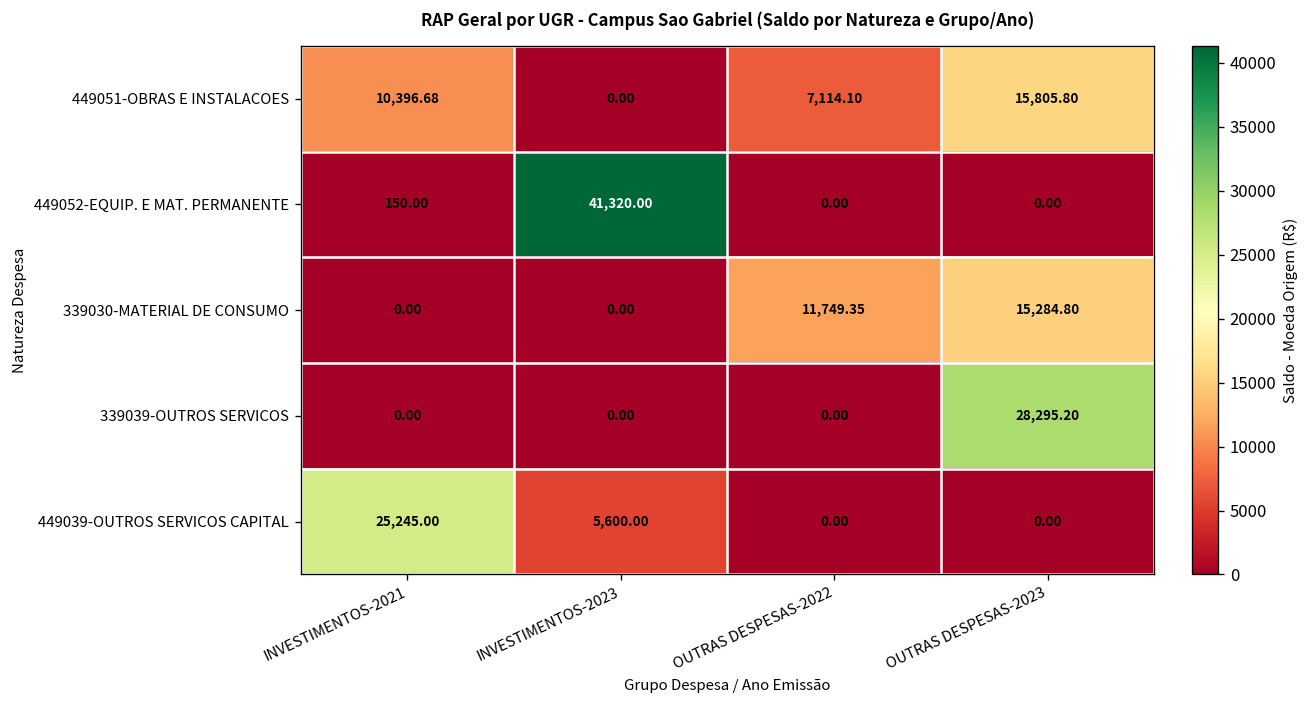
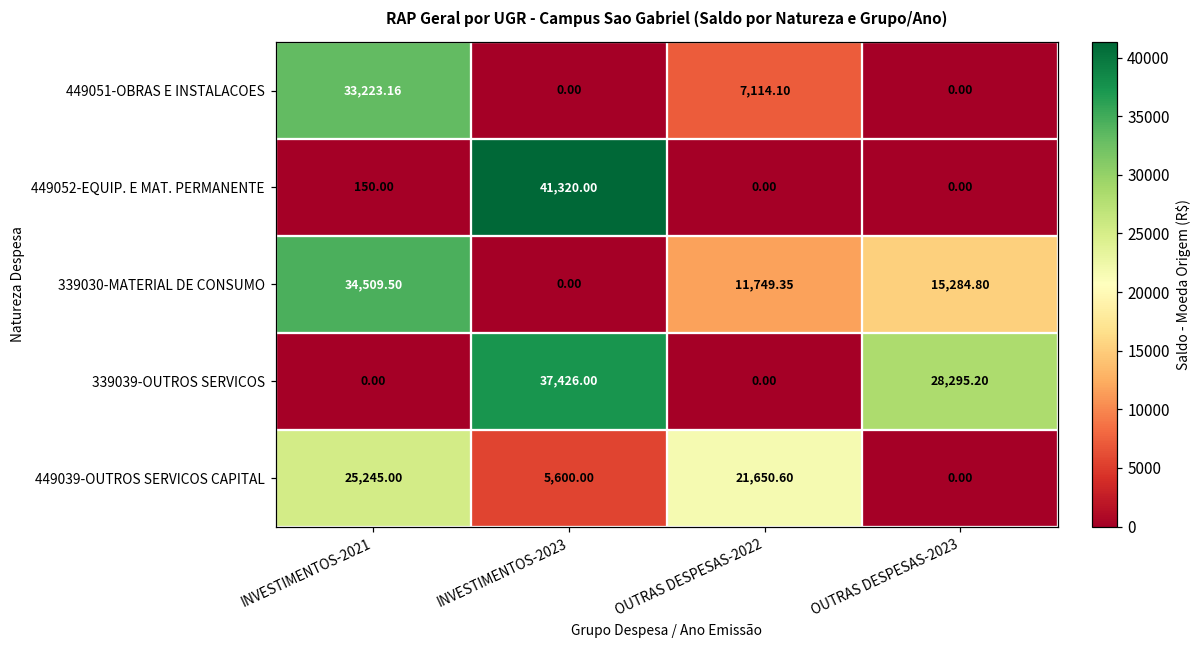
449051-OBRAS E INSTALACOES, INVESTIMENTOS-2021: 10,396.68 -> 33,223.16
449051-OBRAS E INSTALACOES, OUTRAS DESPESAS-2023: 15,805.80 -> 0.00
339030-MATERIAL DE CONSUMO, INVESTIMENTOS-2021: 0.00 -> 34,509.50
339039-OUTROS SERVICOS, INVESTIMENTOS-2023: 0.00 -> 37,426.00
449039-OUTROS SERVICOS CAPITAL, OUTRAS DESPESAS-2022: 0.00 -> 21,650.60
